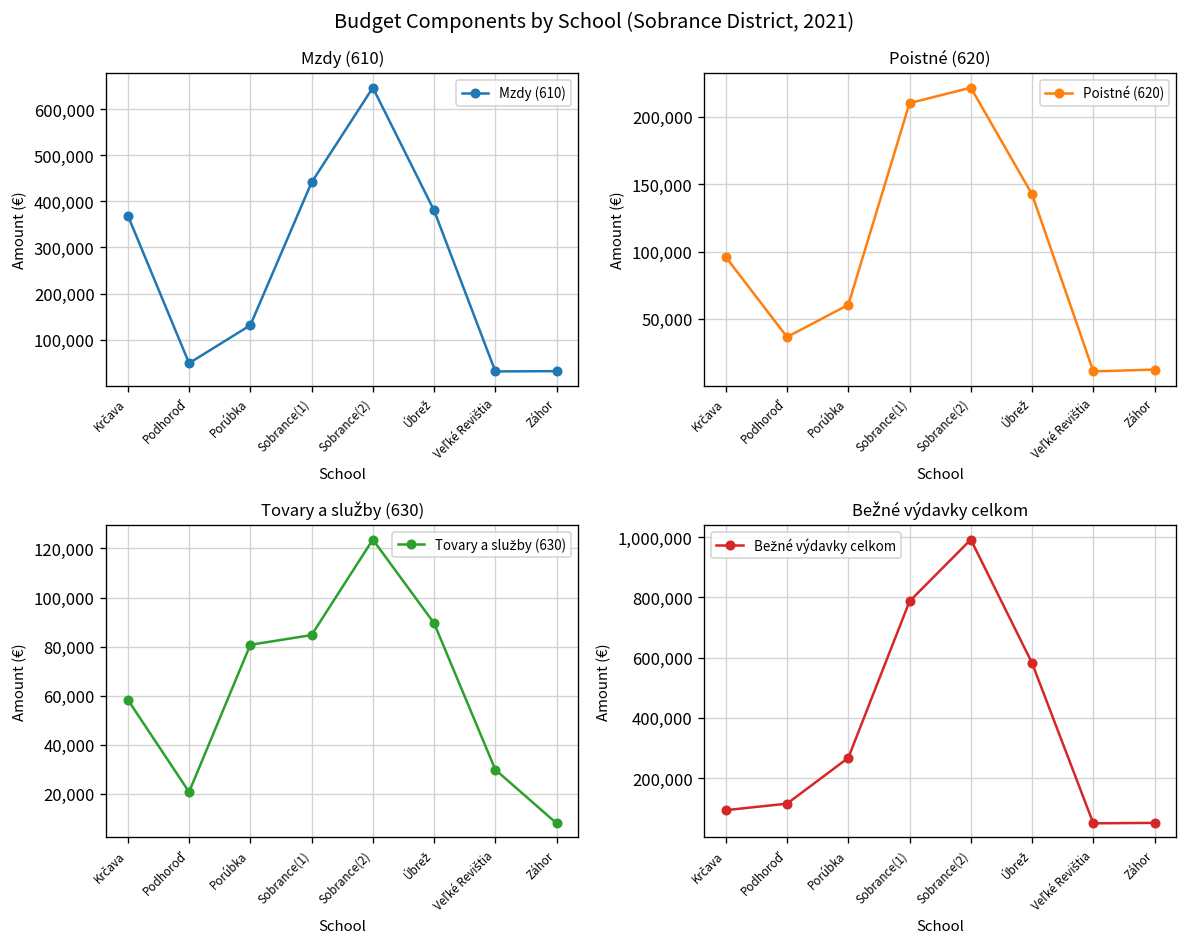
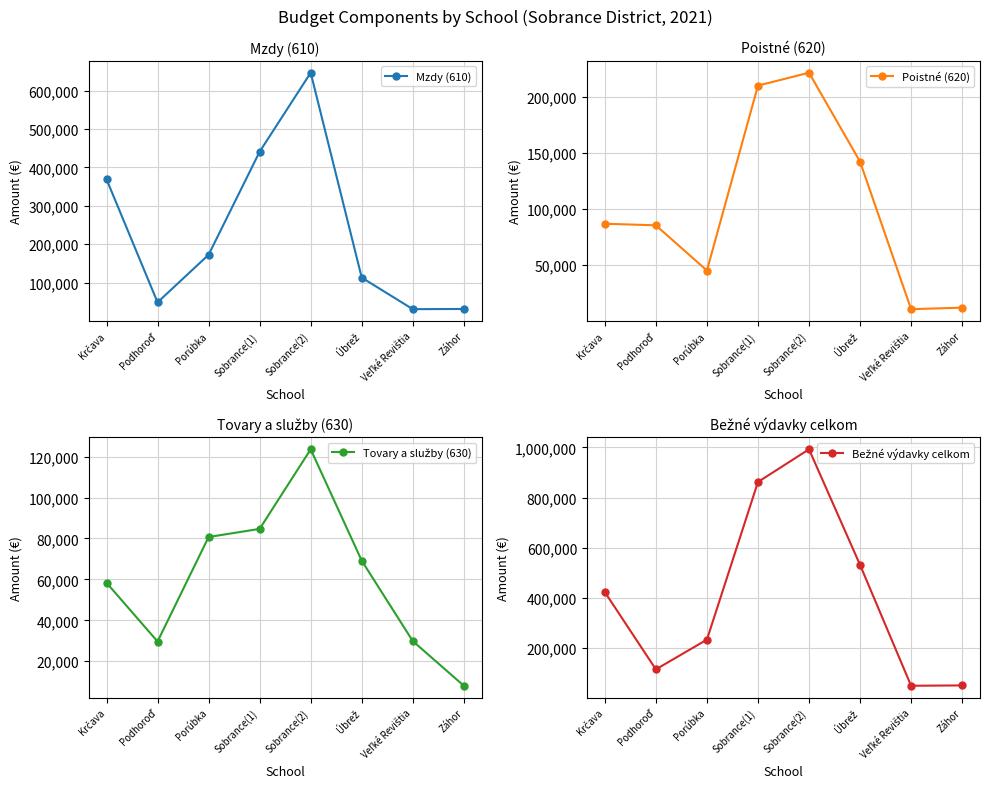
Mzdy (610), Porúbka: 130,000 -> 170,000
Mzdy (610), Úbrež: 380,000 -> 110,000
Poistné (620), Krčava: 96,000 -> 87,000
Poistné (620), Podhoroď: 36,000 -> 86,000
Poistné (620), Porúbka: 60,000 -> 45,000
Tovary a služby (630), Podhoroď: 21,000 -> 30,000
Tovary a služby (630), Úbrež: 90,000 -> 69,000
Bežné výdavky celkom, Krčava: 90,000 -> 420,000
Bežné výdavky celkom, Porúbka: 270,000 -> 230,000
Bežné výdavky celkom, Sobrance(1): 790,000 -> 860,000
Bežné výdavky celkom, Úbrež: 580,000 -> 530,000
